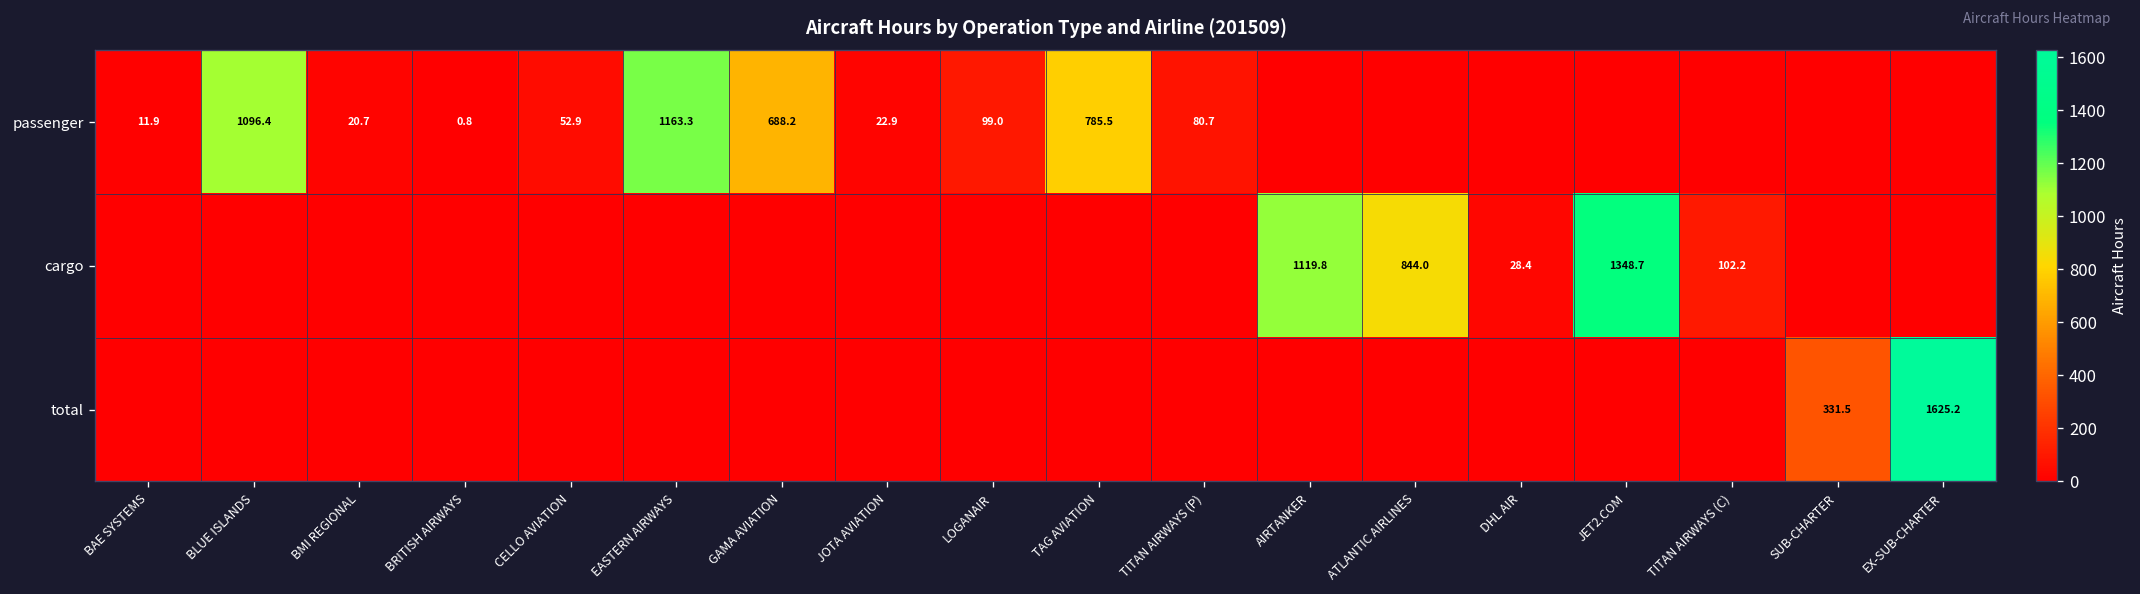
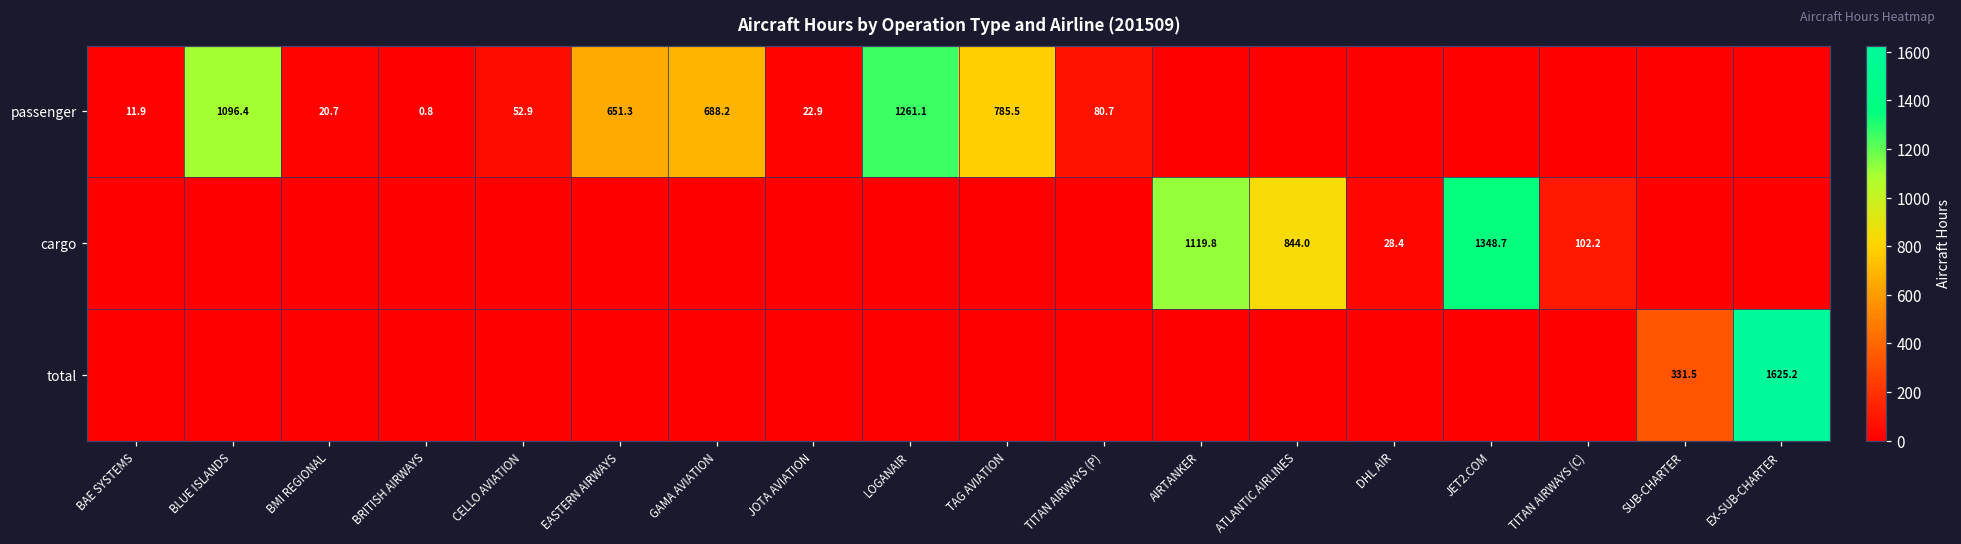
passenger, EASTERN AIRWAYS: 1163.3 -> 651.3
passenger, LOGANAIR: 99.0 -> 1261.1
